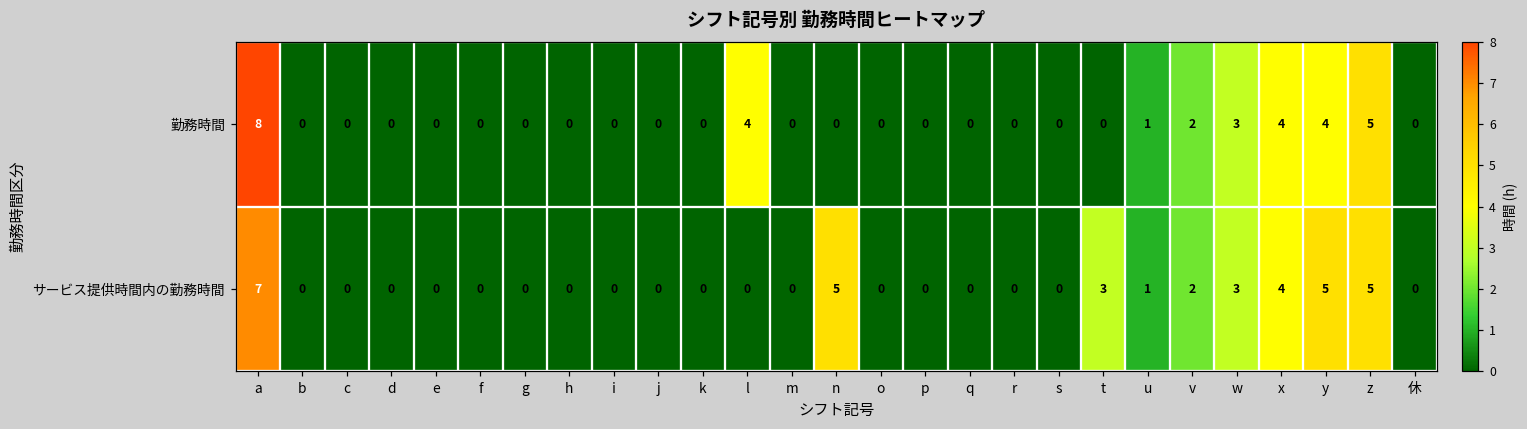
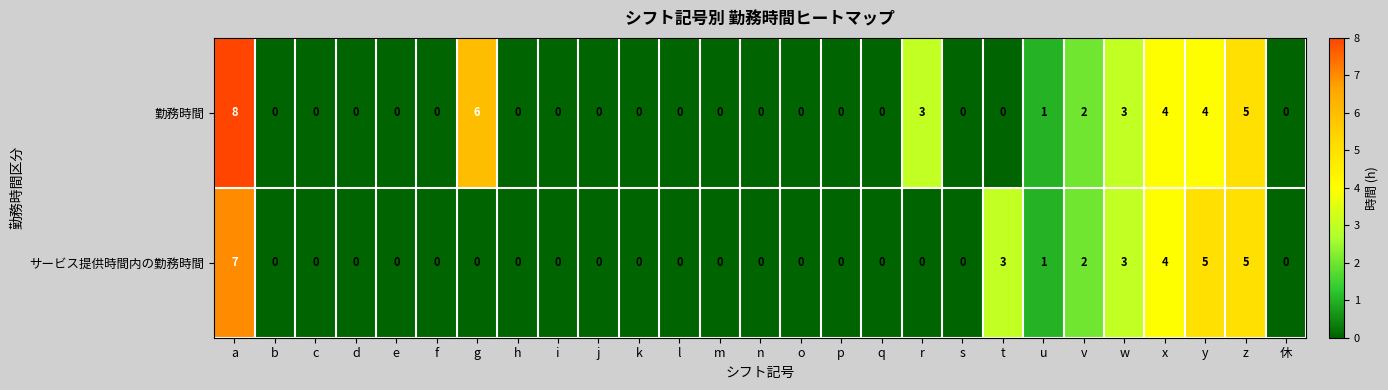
勤務時間, g: 0 -> 6
勤務時間, l: 4 -> 0
勤務時間, r: 0 -> 3
サービス提供時間内の勤務時間, n: 5 -> 0
